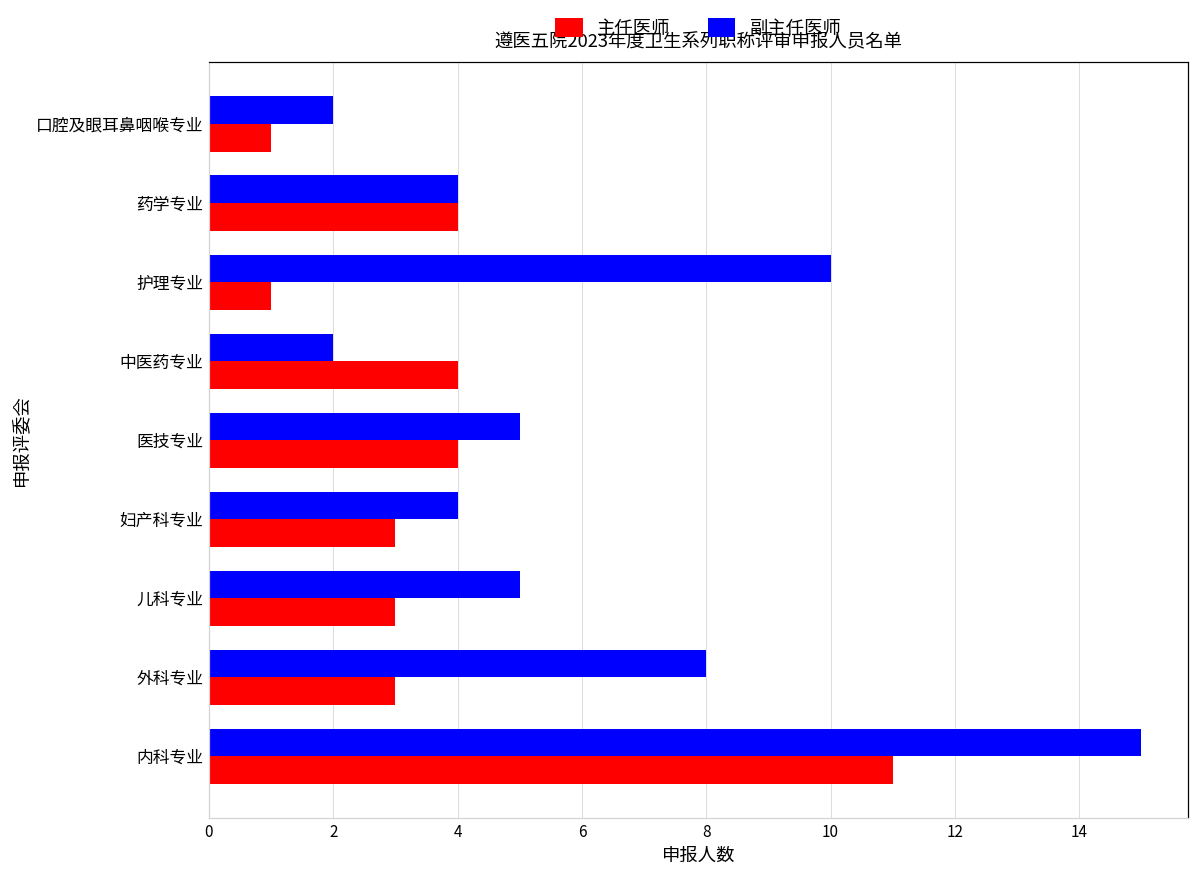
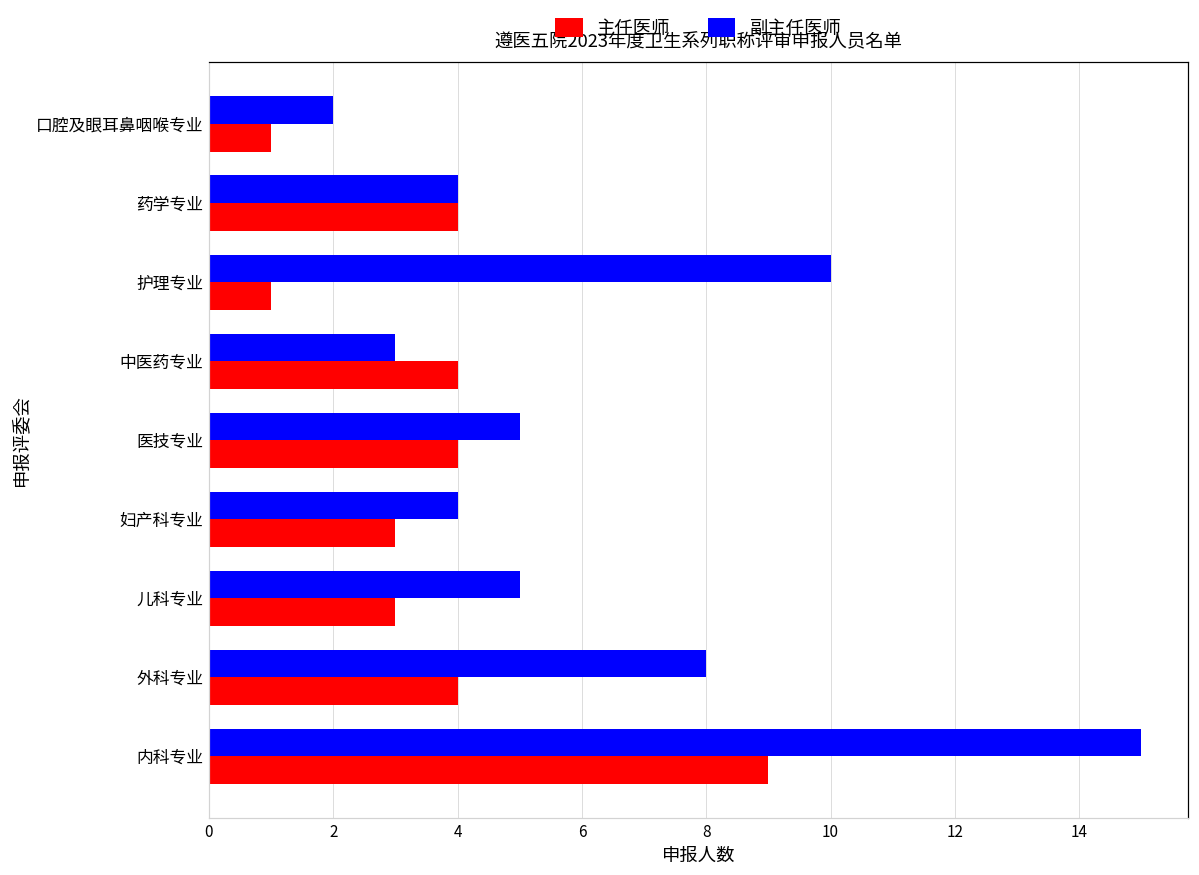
副主任医师, 中医药专业: 2 -> 3
主任医师, 外科专业: 3 -> 4
主任医师, 内科专业: 11 -> 9
